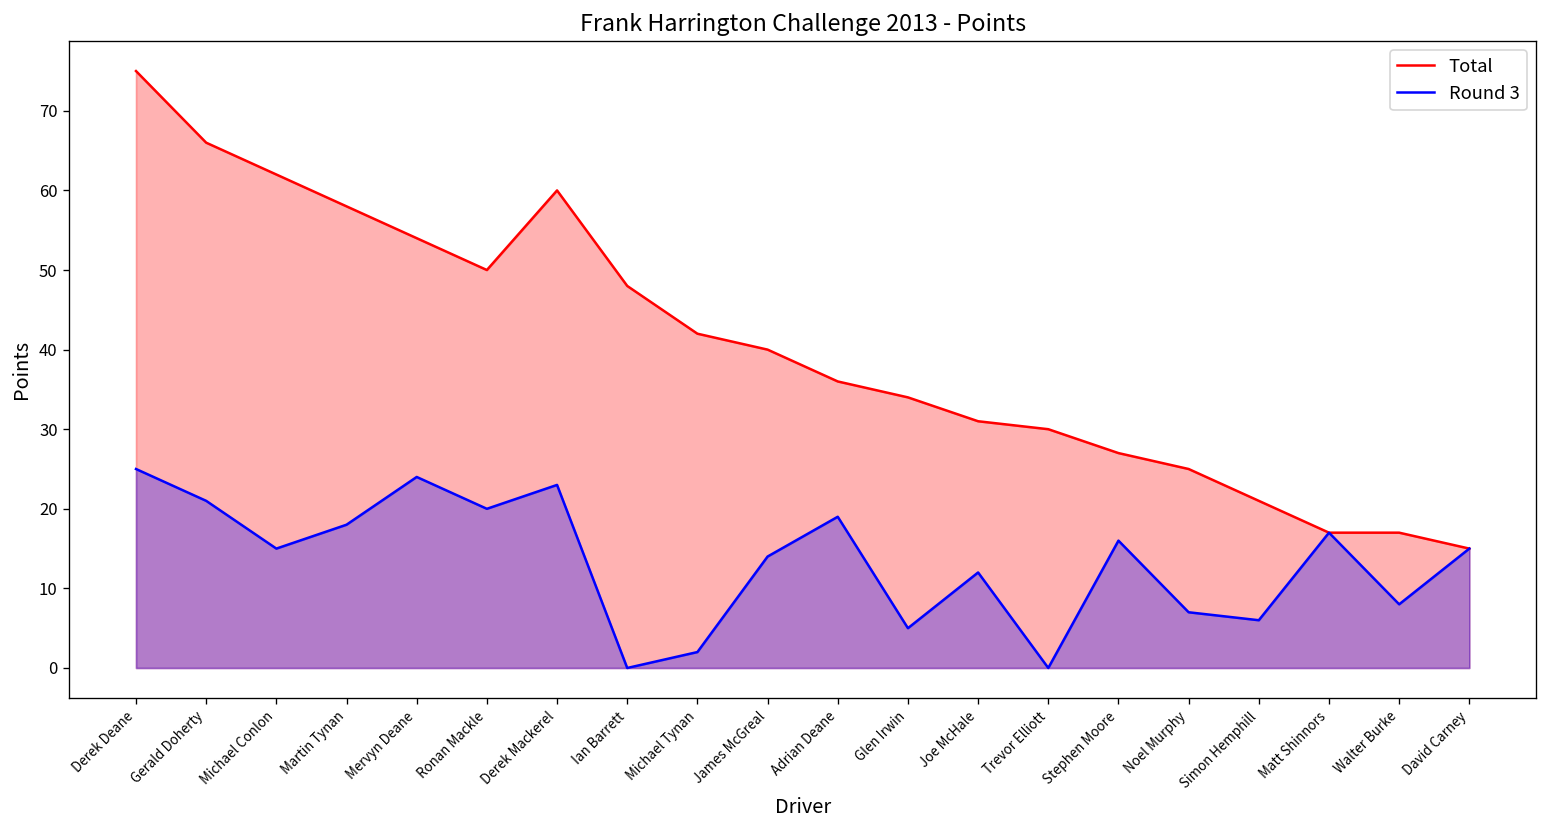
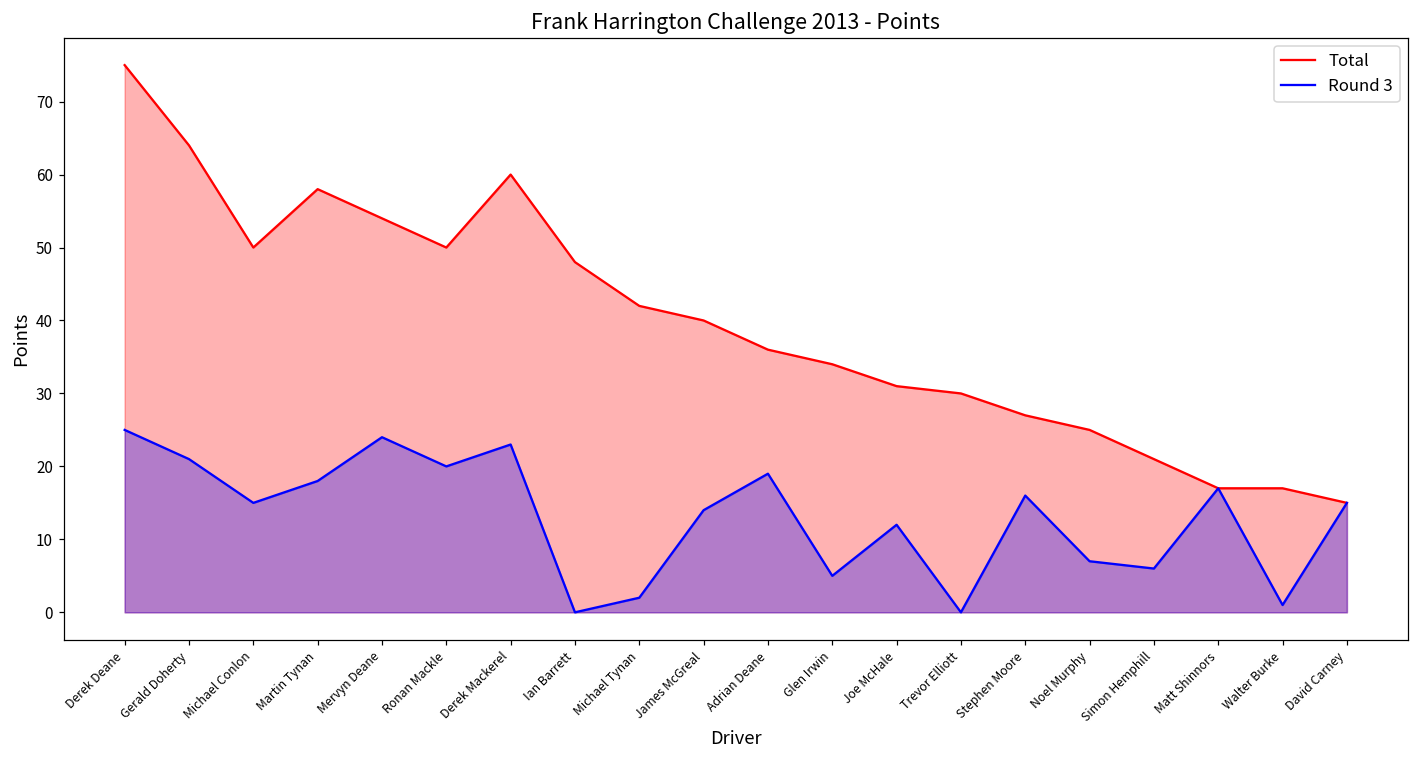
Total, Gerald Doherty: 66 -> 64
Total, Michael Conlon: 62 -> 50
Round 3, Walter Burke: 8 -> 1
